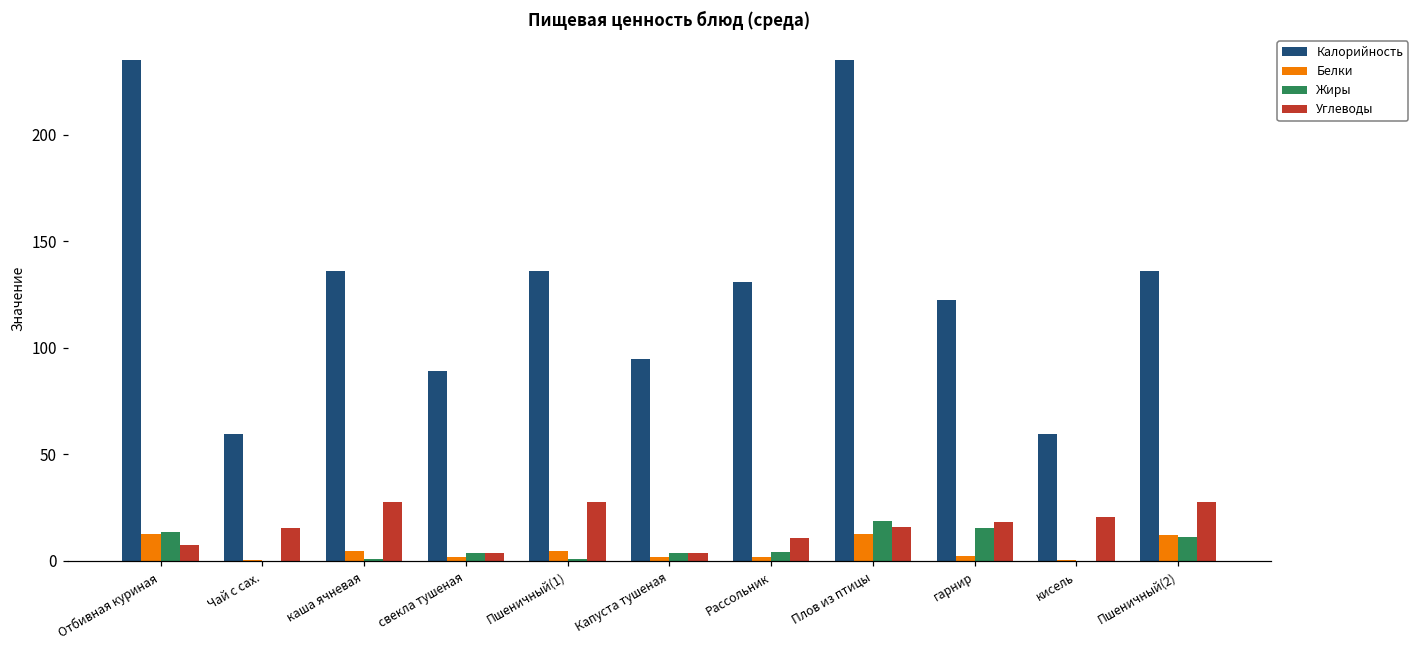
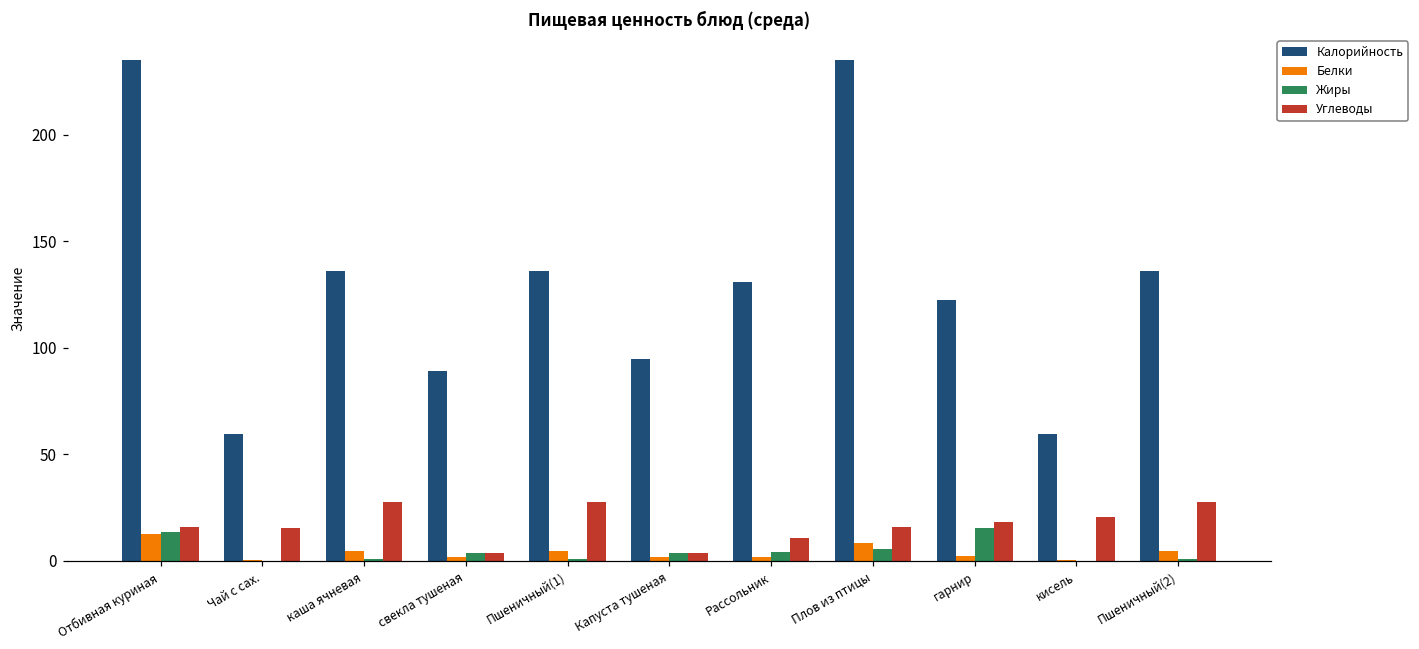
Углеводы, Отбивная куриная: 8 -> 16
Белки, Плов из птицы: 12 -> 8
Жиры, Плов из птицы: 19 -> 5
Белки, Пшеничный(2): 12 -> 5
Жиры, Пшеничный(2): 11 -> 1
